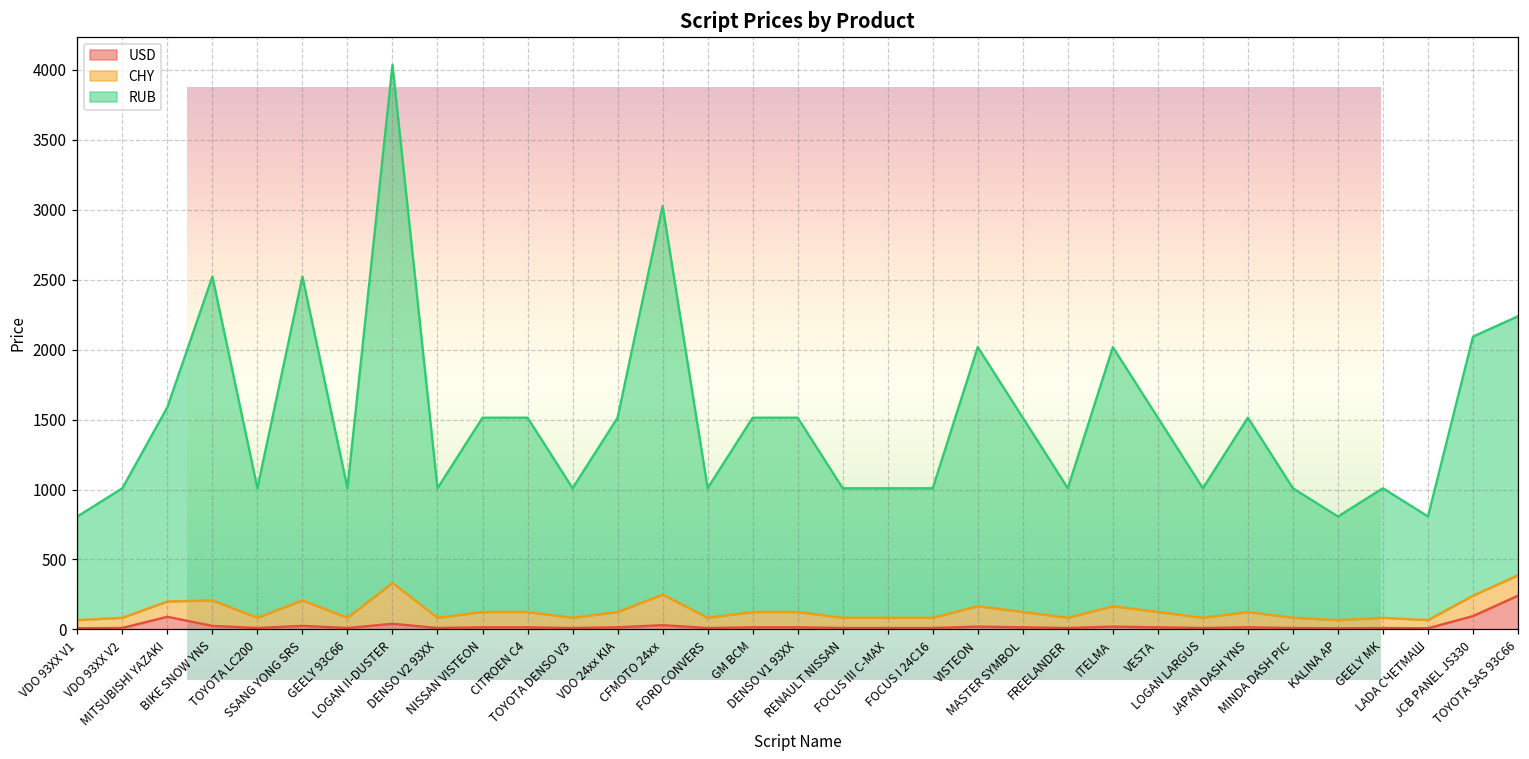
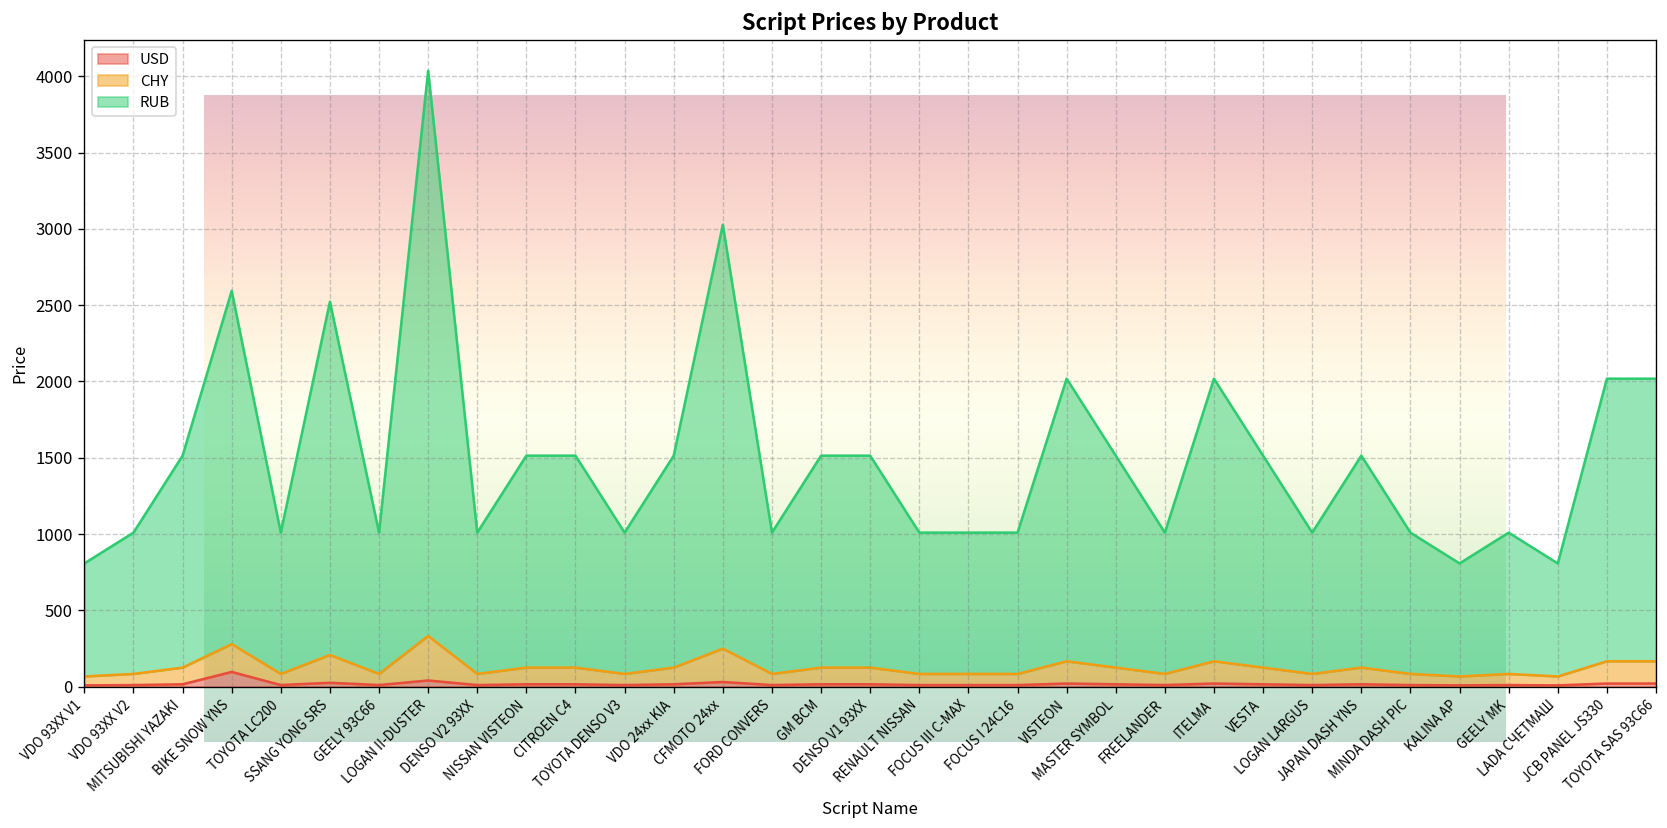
Script Prices by Product, USD, MITSUBISHI YAZAKI: 90 -> 20
Script Prices by Product, USD, BIKE SNOW YNS: 30 -> 100
Script Prices by Product, USD, JCB PANEL JS330: 100 -> 20
Script Prices by Product, USD, TOYOTA SAS 93C66: 240 -> 20
